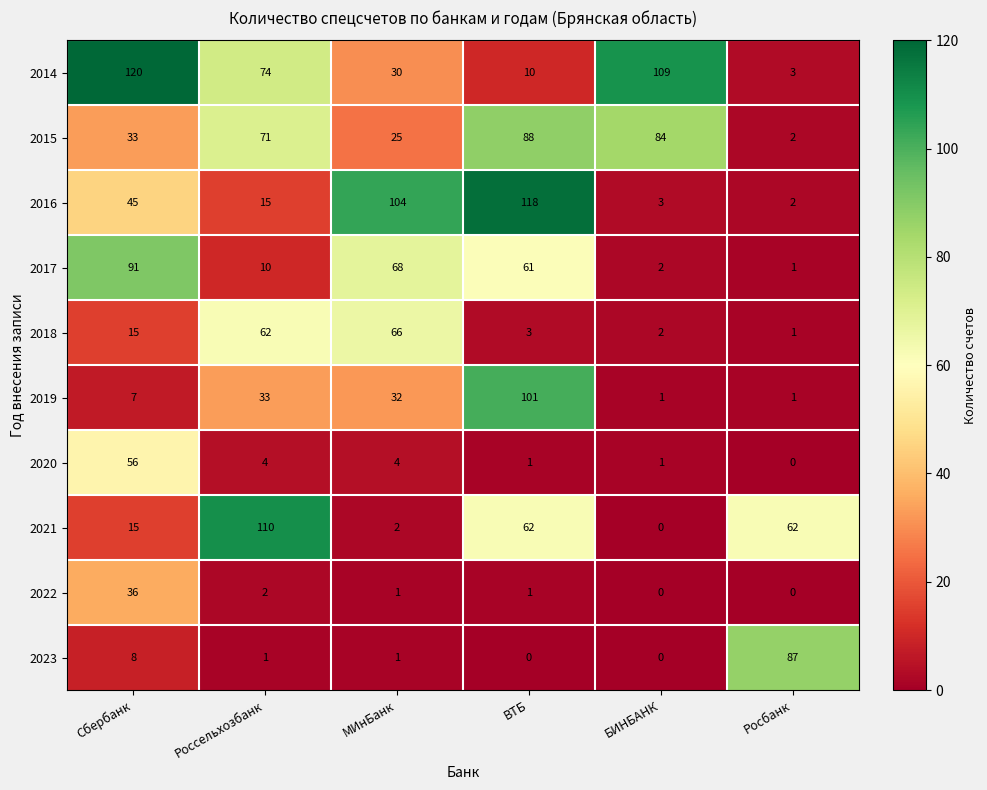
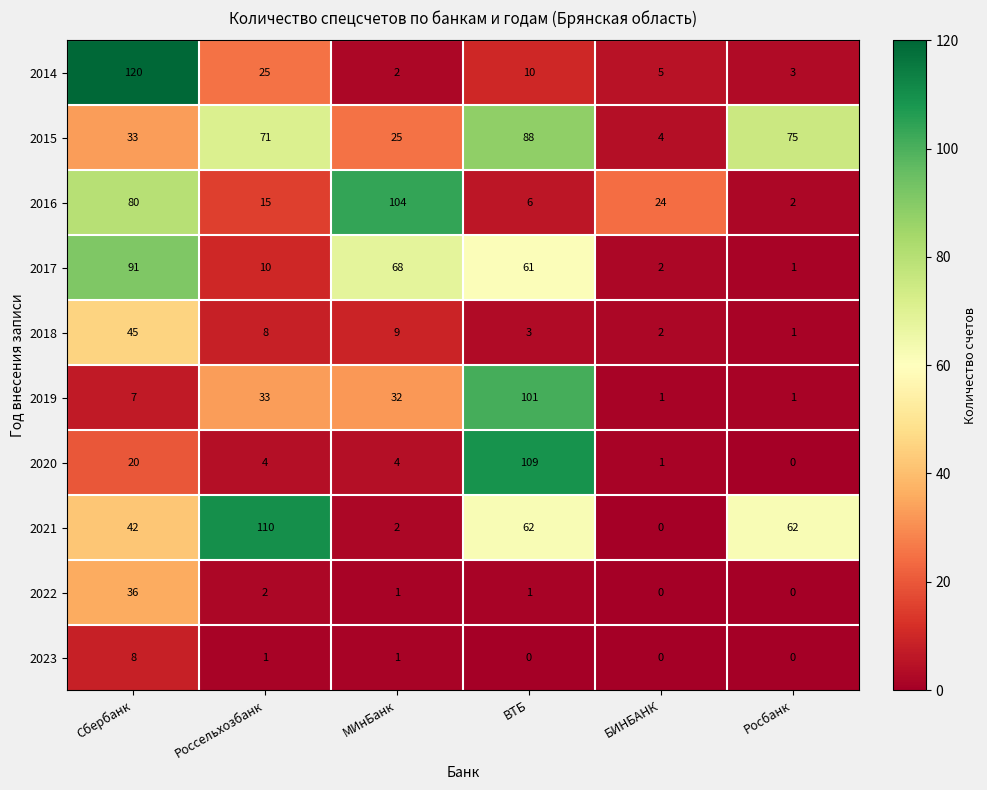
2014, Россельхозбанк: 74 -> 25
2014, МИнБанк: 30 -> 2
2014, БИНБАНК: 109 -> 5
2015, БИНБАНК: 84 -> 4
2015, Росбанк: 2 -> 75
2016, Сбербанк: 45 -> 80
2016, ВТБ: 118 -> 6
2016, БИНБАНК: 3 -> 24
2018, Сбербанк: 15 -> 45
2018, Россельхозбанк: 62 -> 8
2018, МИнБанк: 66 -> 9
2020, Сбербанк: 56 -> 20
2020, ВТБ: 1 -> 109
2021, Сбербанк: 15 -> 42
2023, Росбанк: 87 -> 0
